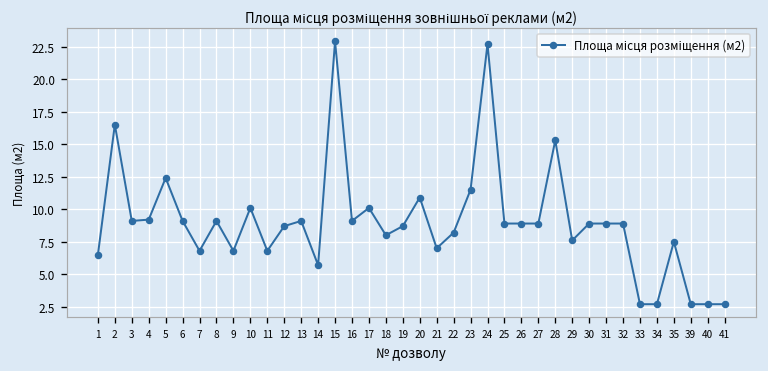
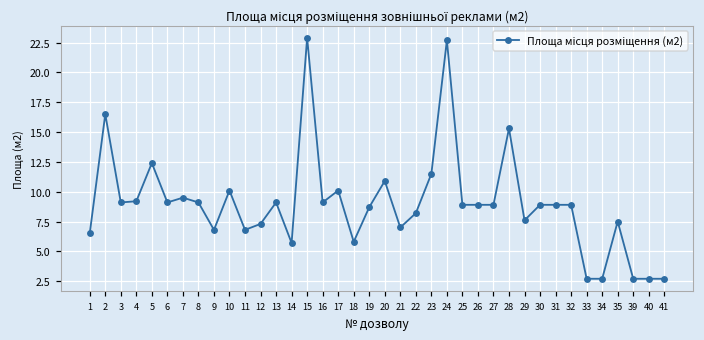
7: 6.8 -> 9.5
12: 8.7 -> 7.3
18: 8.0 -> 5.8
